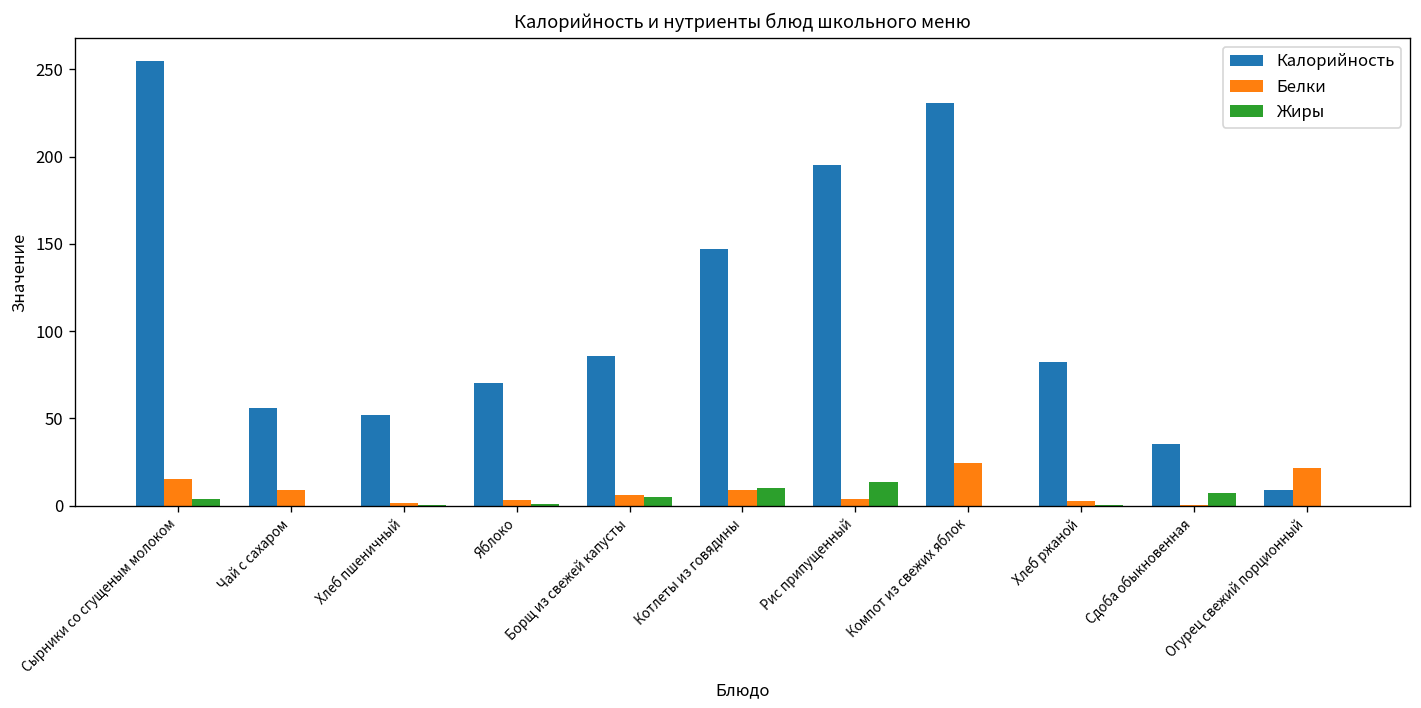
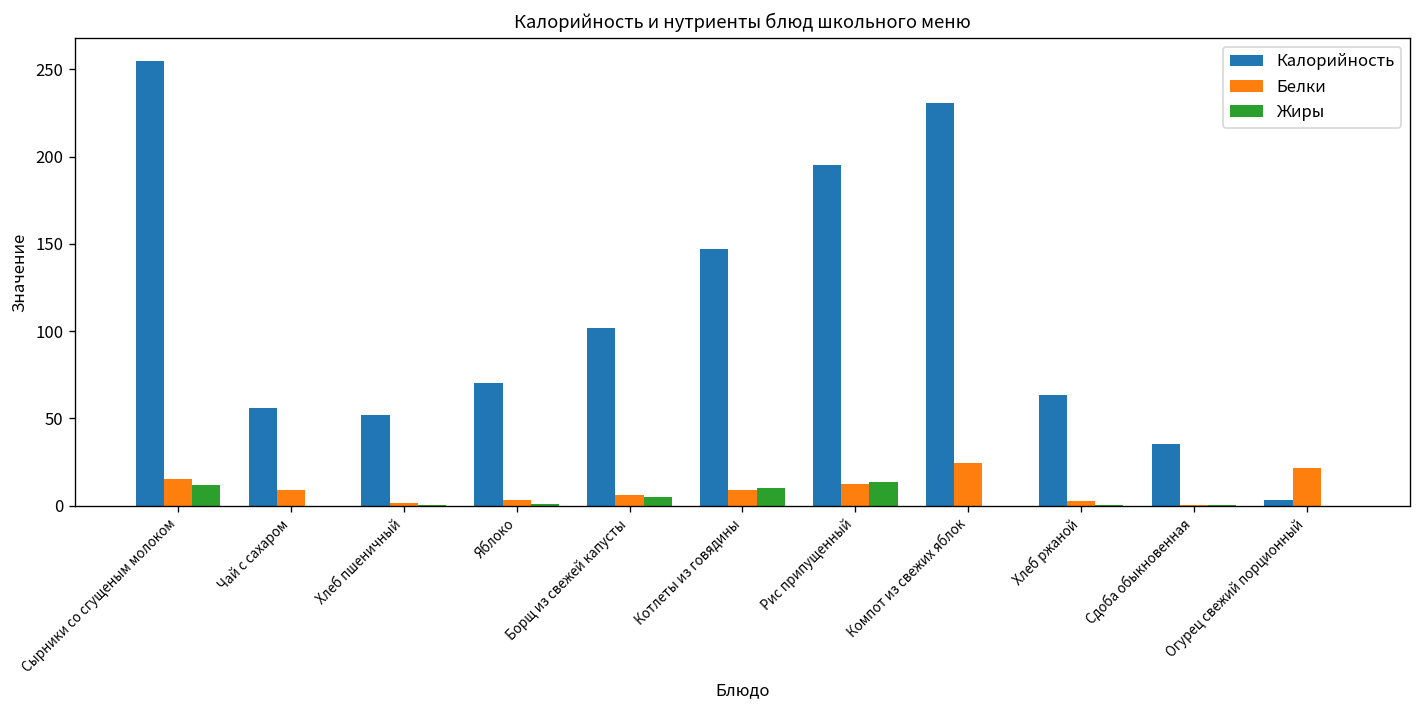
Жиры, Сырники со сгущеным молоком: 4 -> 12
Калорийность, Борщ из свежей капусты: 86 -> 102
Белки, Рис припущенный: 4 -> 12
Калорийность, Хлеб ржаной: 82 -> 63
Жиры, Сдоба обыкновенная: 7 -> 0
Калорийность, Огурец свежий порционный: 9 -> 3
